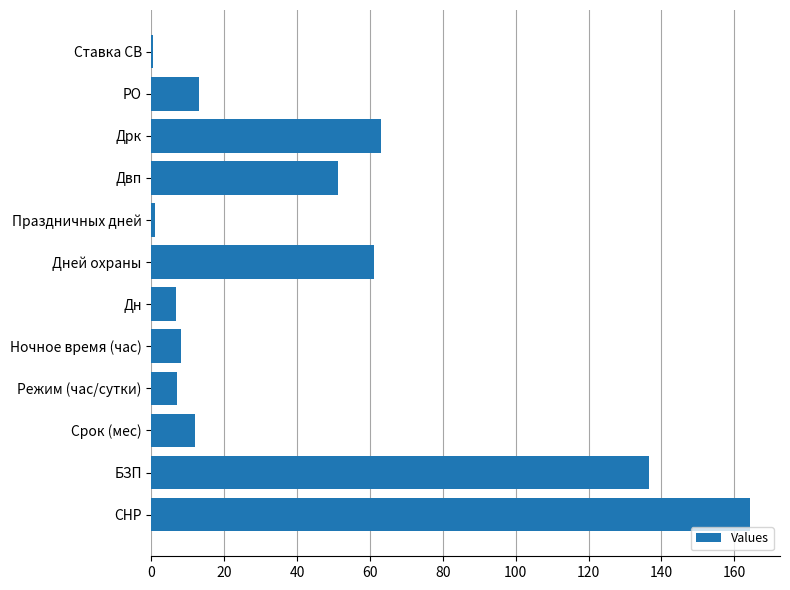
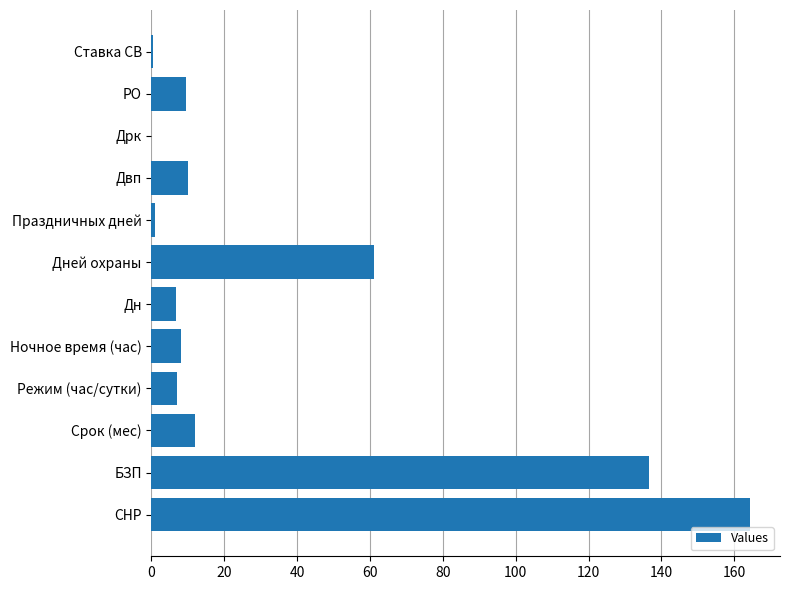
РО: 13 -> 9
Дрк: 63 -> 0
Двп: 51 -> 10
